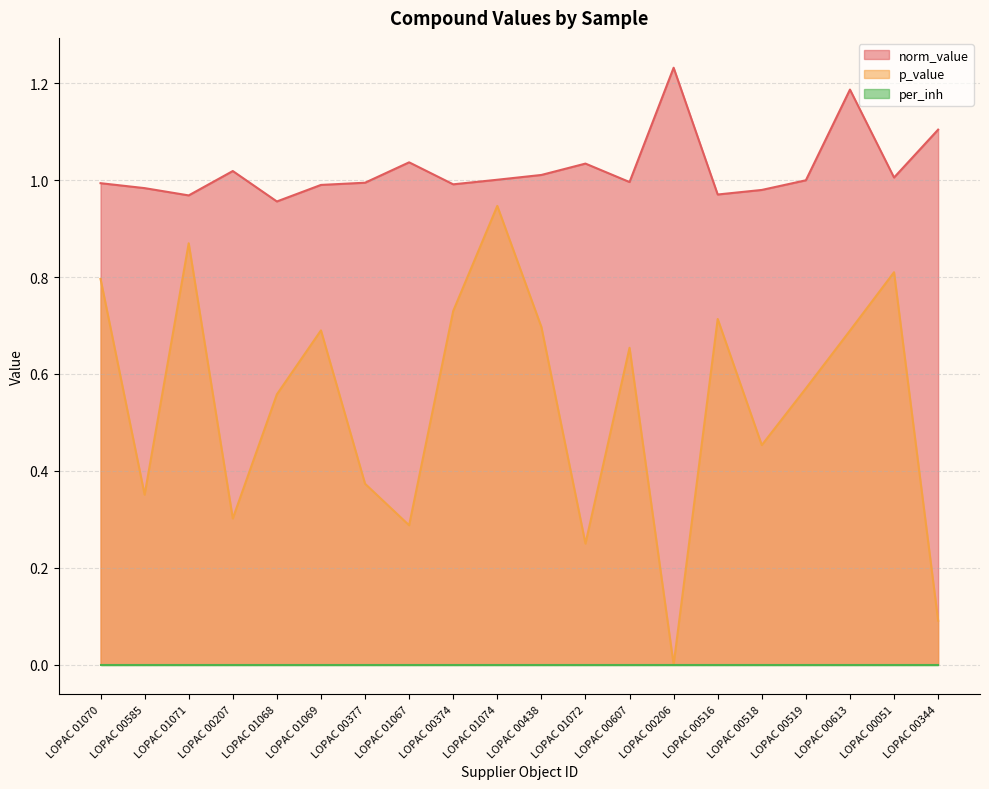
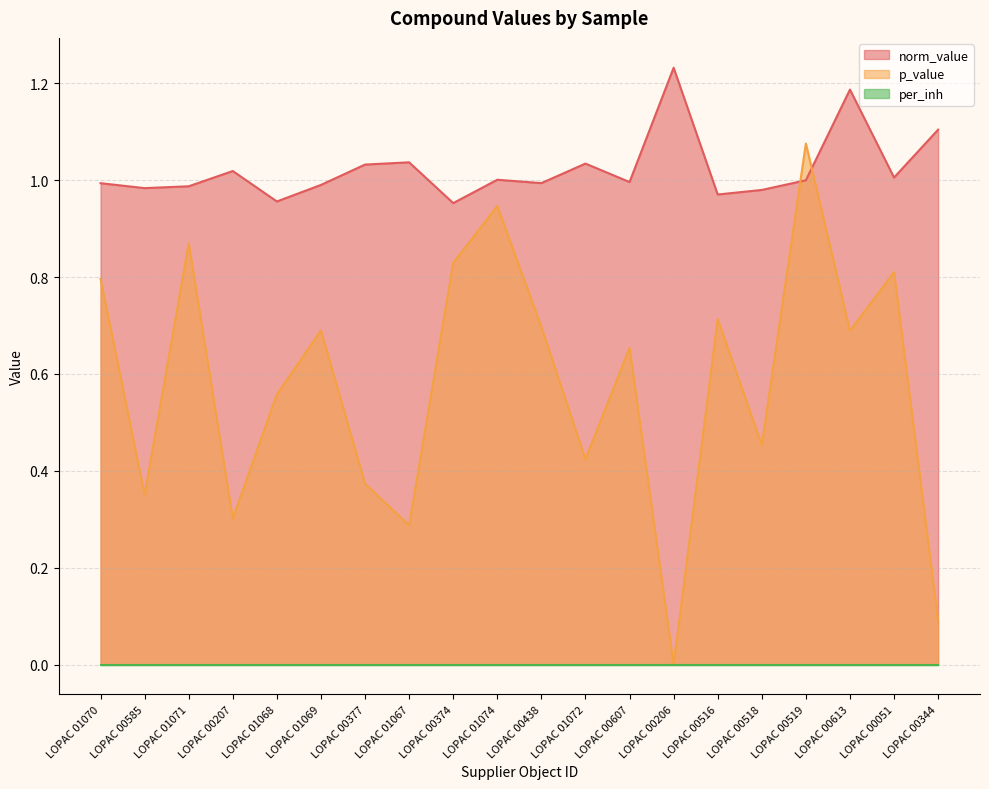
norm_value, LOPAC 01071: 0.97 -> 0.99
norm_value, LOPAC 00377: 0.99 -> 1.03
norm_value, LOPAC 00374: 0.99 -> 0.95
p_value, LOPAC 00374: 0.73 -> 0.83
norm_value, LOPAC 00438: 1.01 -> 0.99
p_value, LOPAC 01072: 0.25 -> 0.42
p_value, LOPAC 00519: 0.57 -> 1.08
